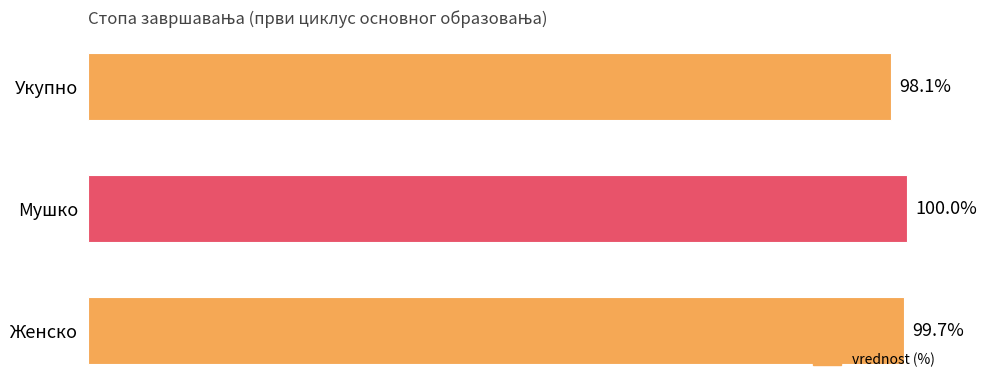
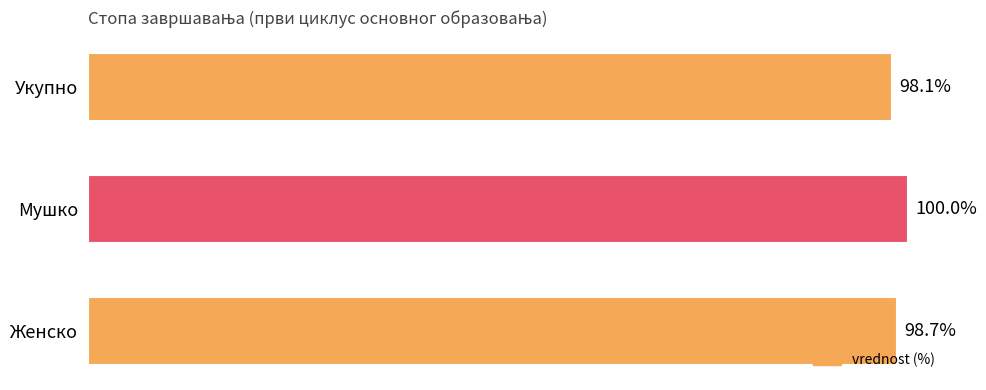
Женско: 99.7% -> 98.7%
